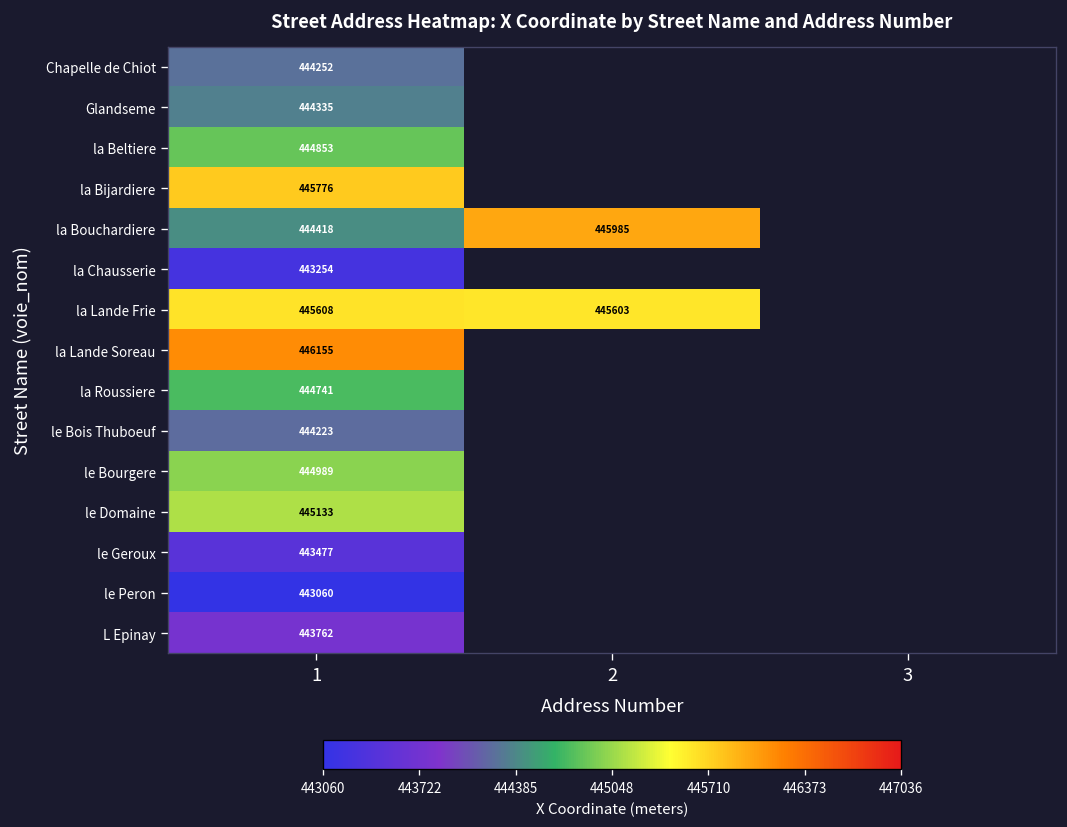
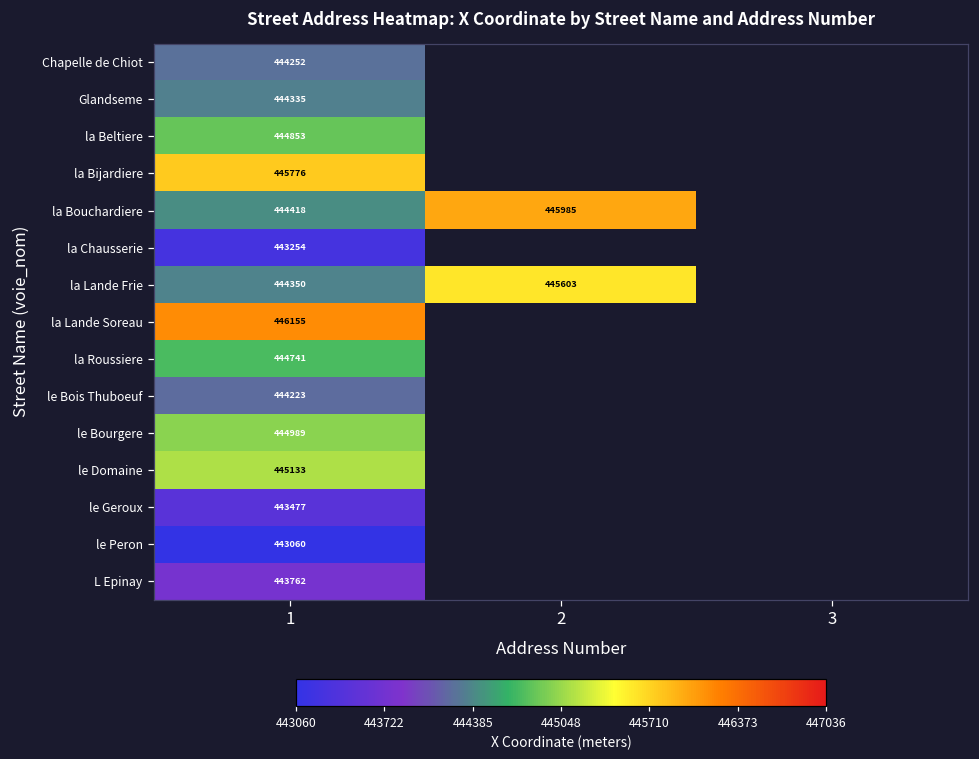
la Lande Frie, 1: 445608 -> 444350
